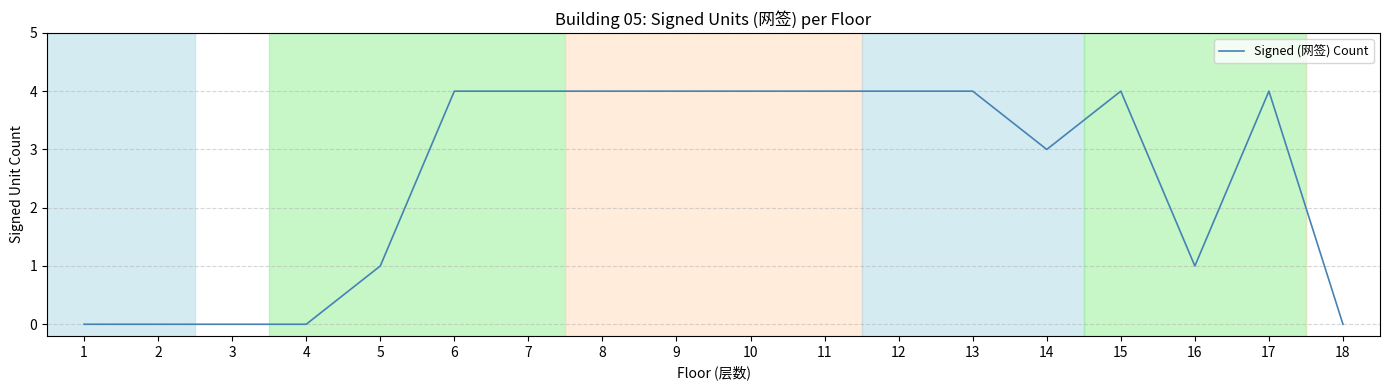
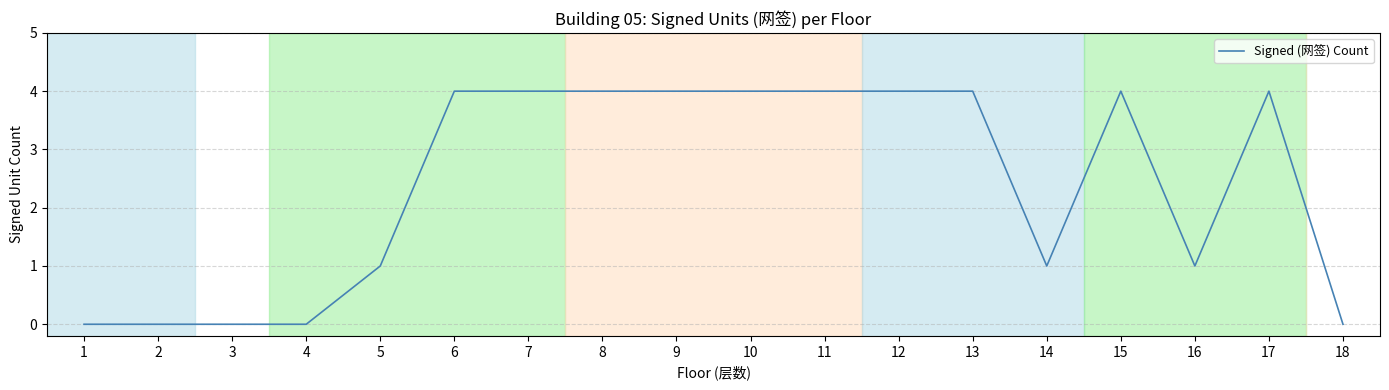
14: 3 -> 1
